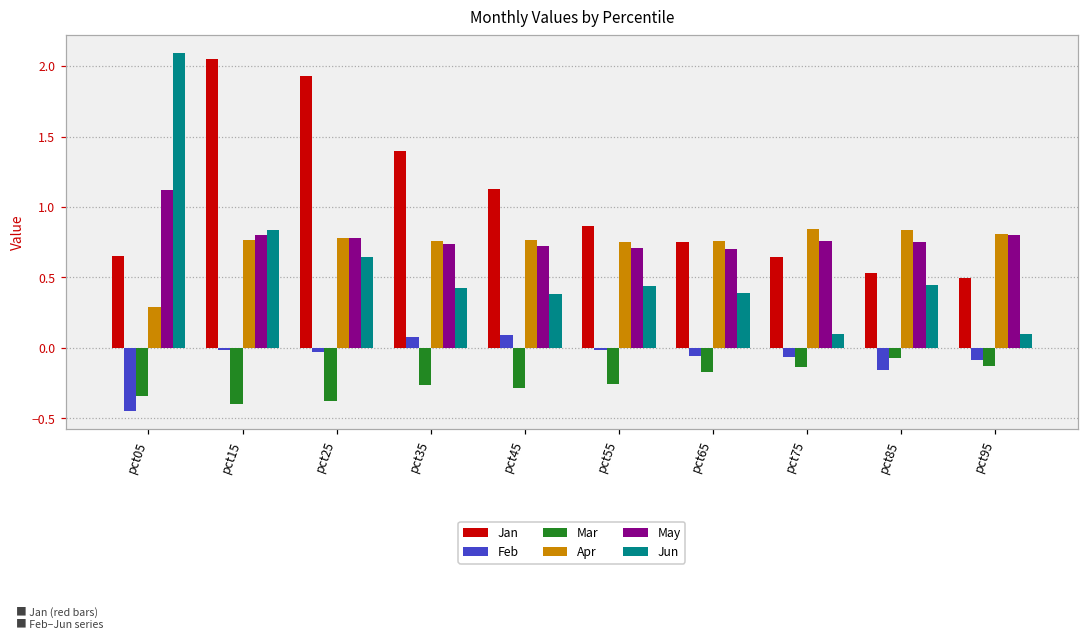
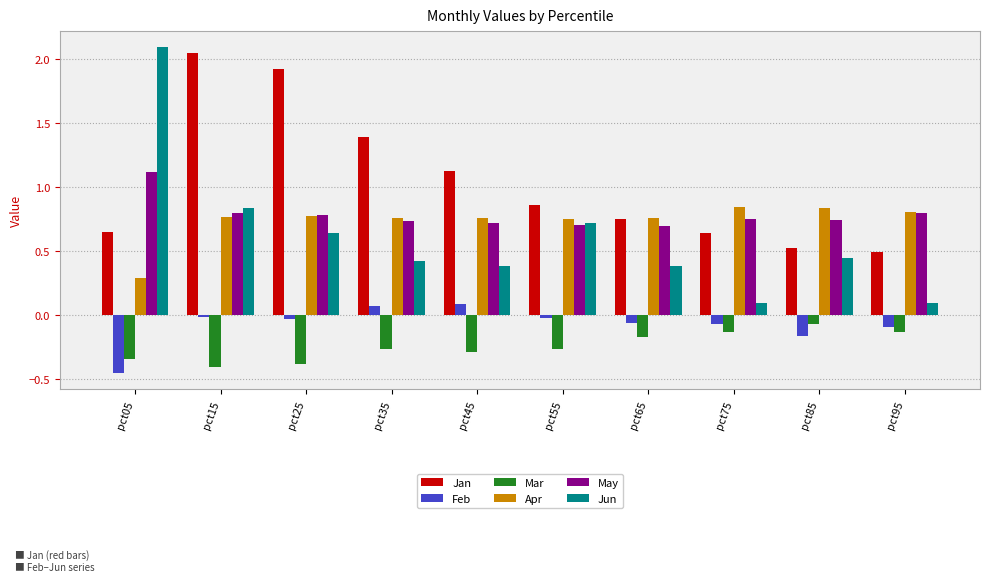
Jun, pct55: 0.44 -> 0.72
